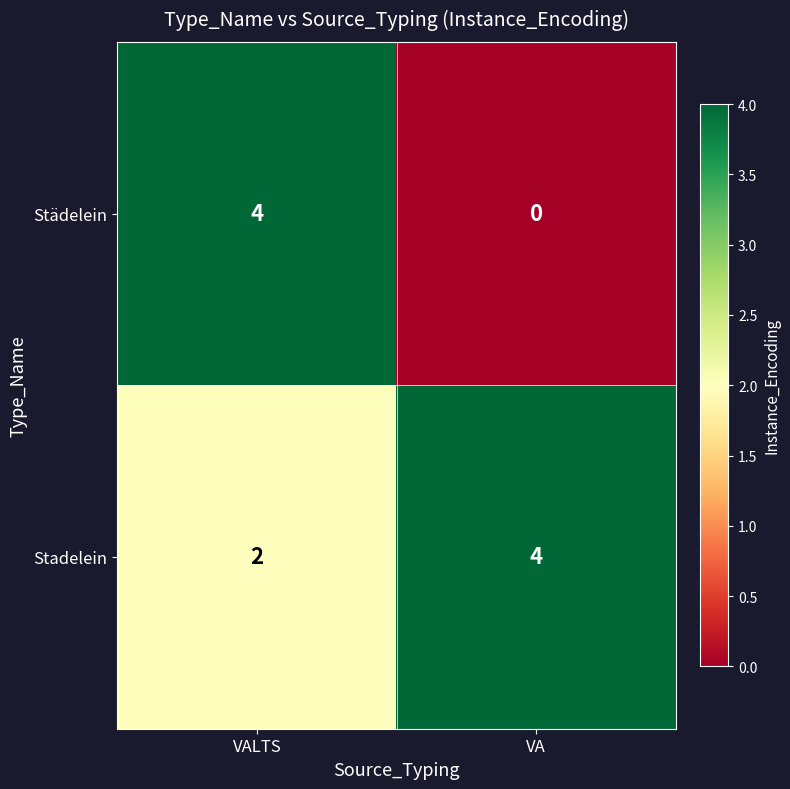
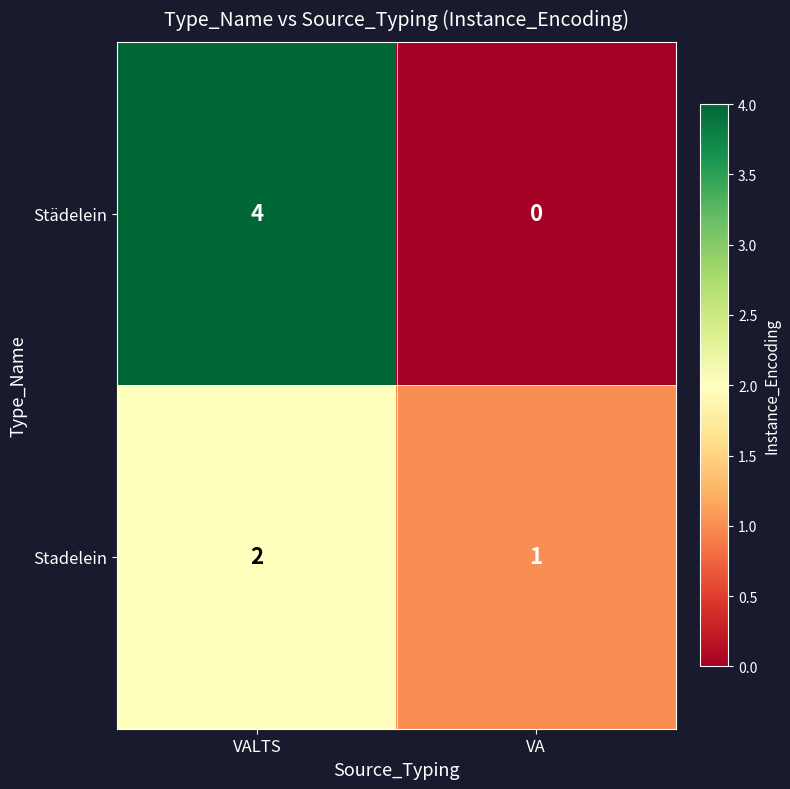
Stadelein, VA: 4 -> 1
